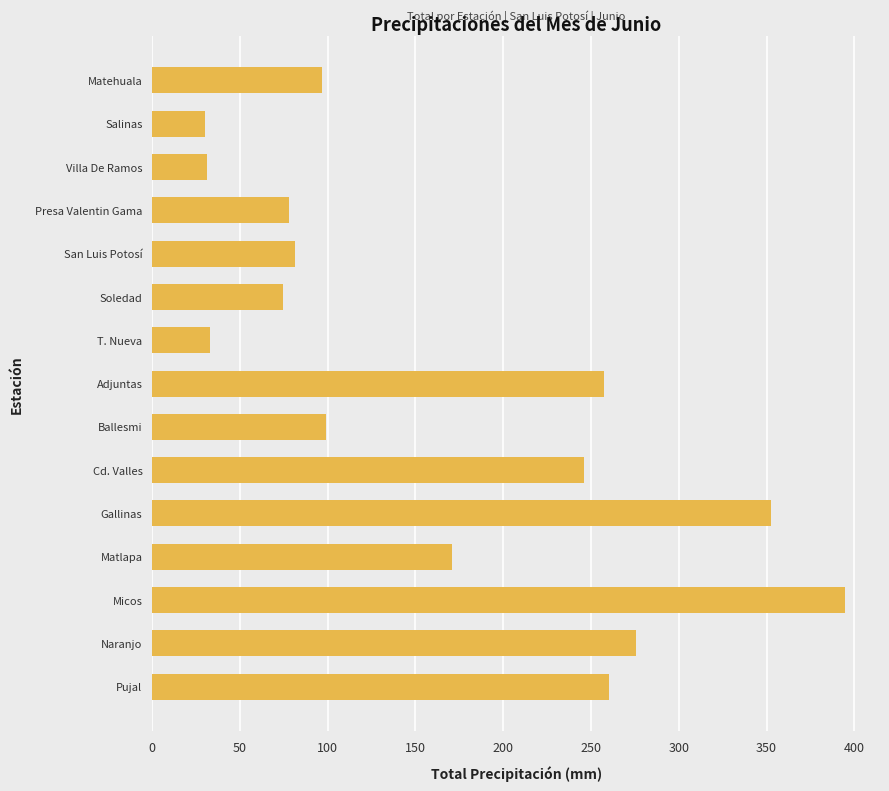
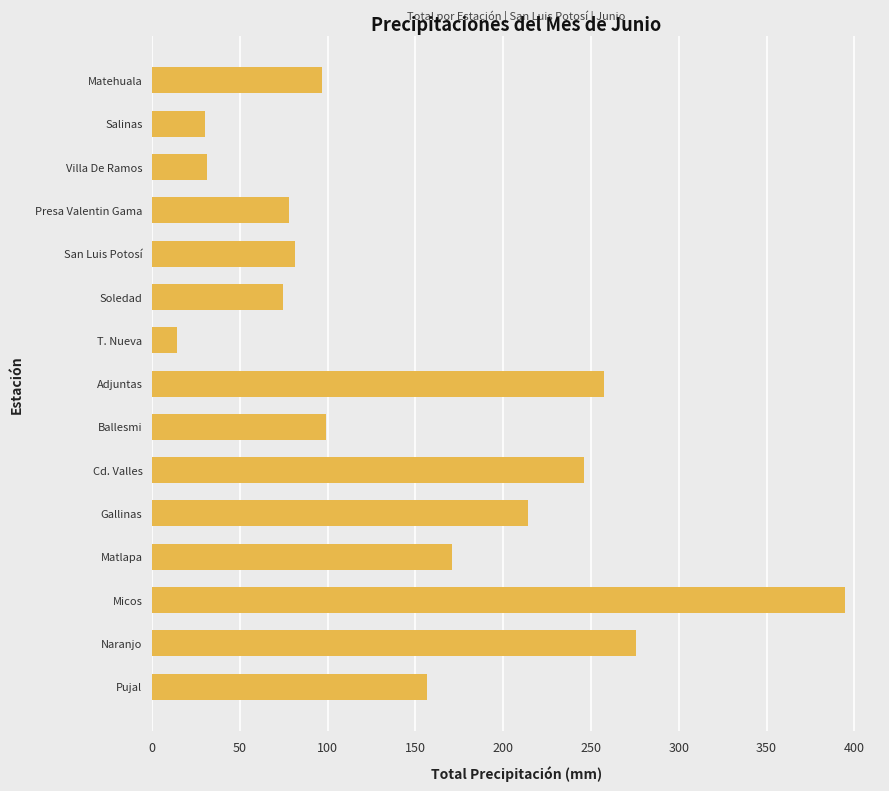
T. Nueva: 33 -> 14
Gallinas: 353 -> 214
Pujal: 260 -> 156
